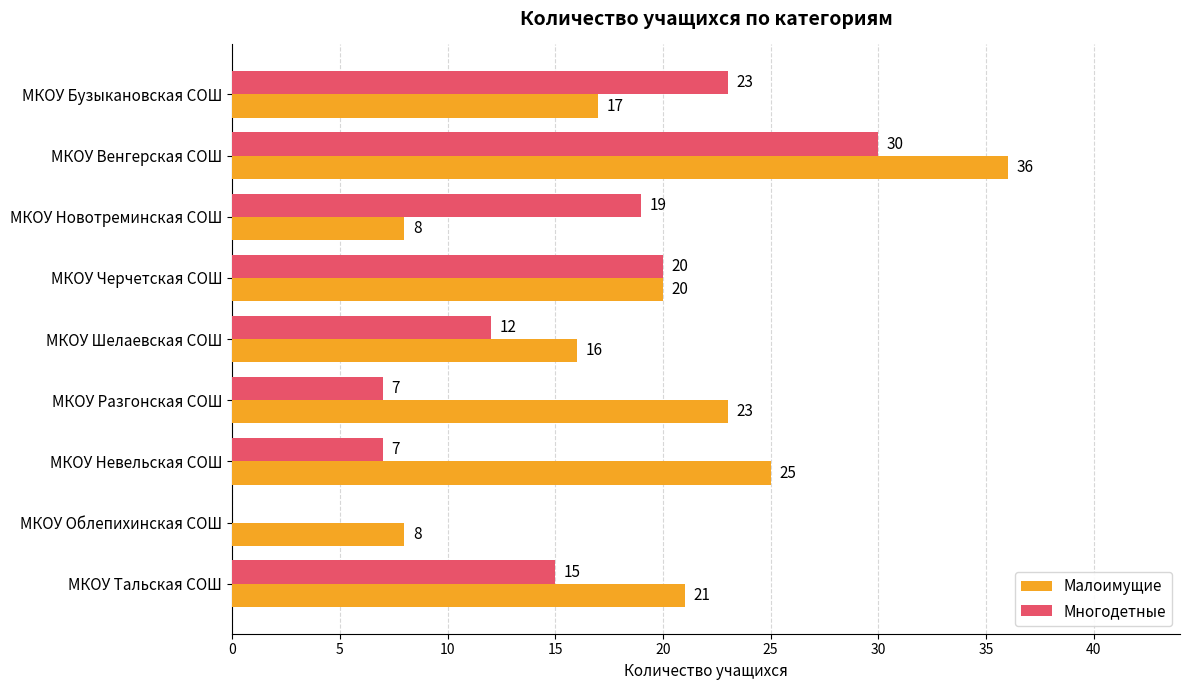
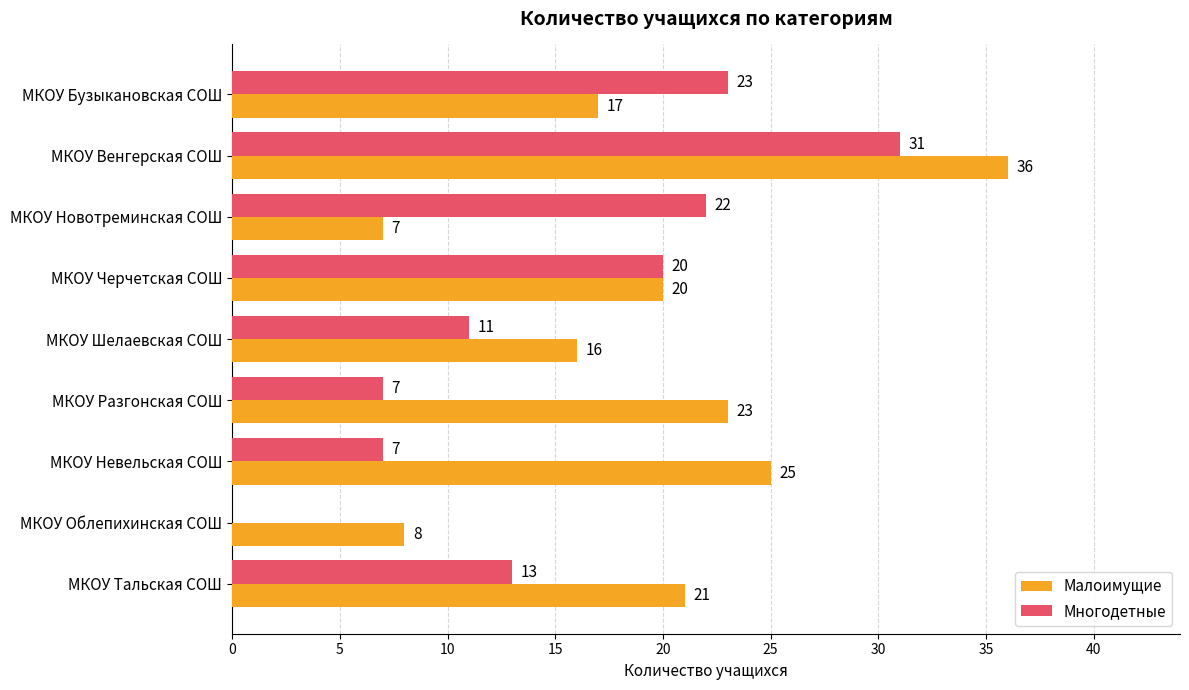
Многодетные, МКОУ Венгерская СОШ: 30 -> 31
Многодетные, МКОУ Новотреминская СОШ: 19 -> 22
Малоимущие, МКОУ Новотреминская СОШ: 8 -> 7
Многодетные, МКОУ Шелаевская СОШ: 12 -> 11
Многодетные, МКОУ Тальская СОШ: 15 -> 13
